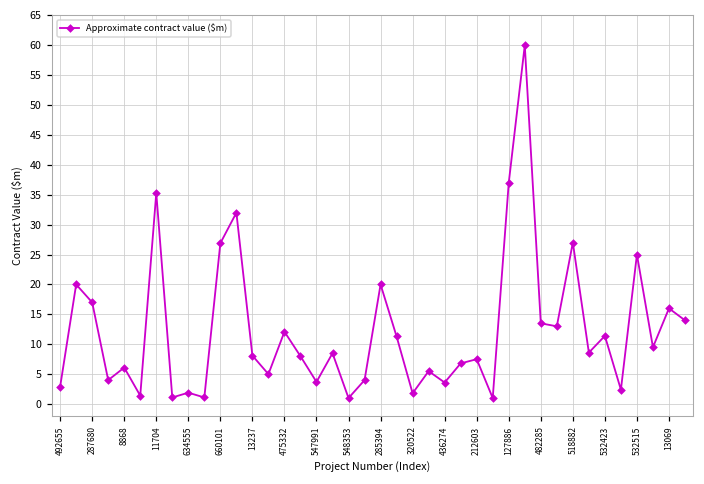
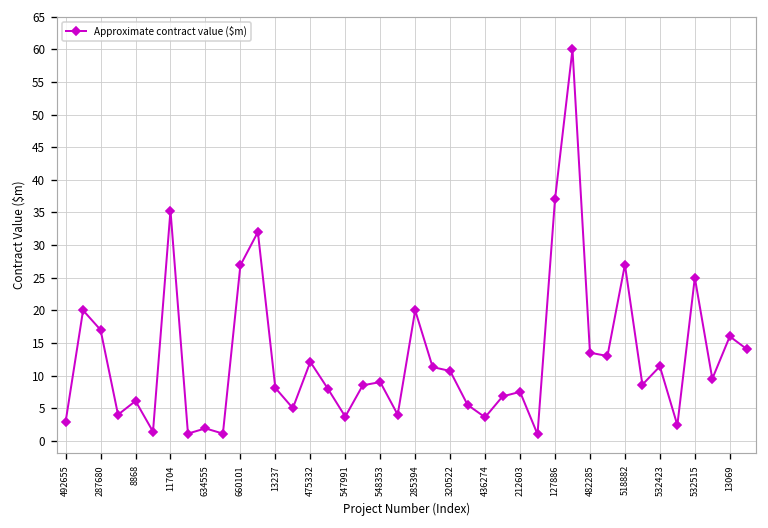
548353: 1 -> 9
320522: 2 -> 11
